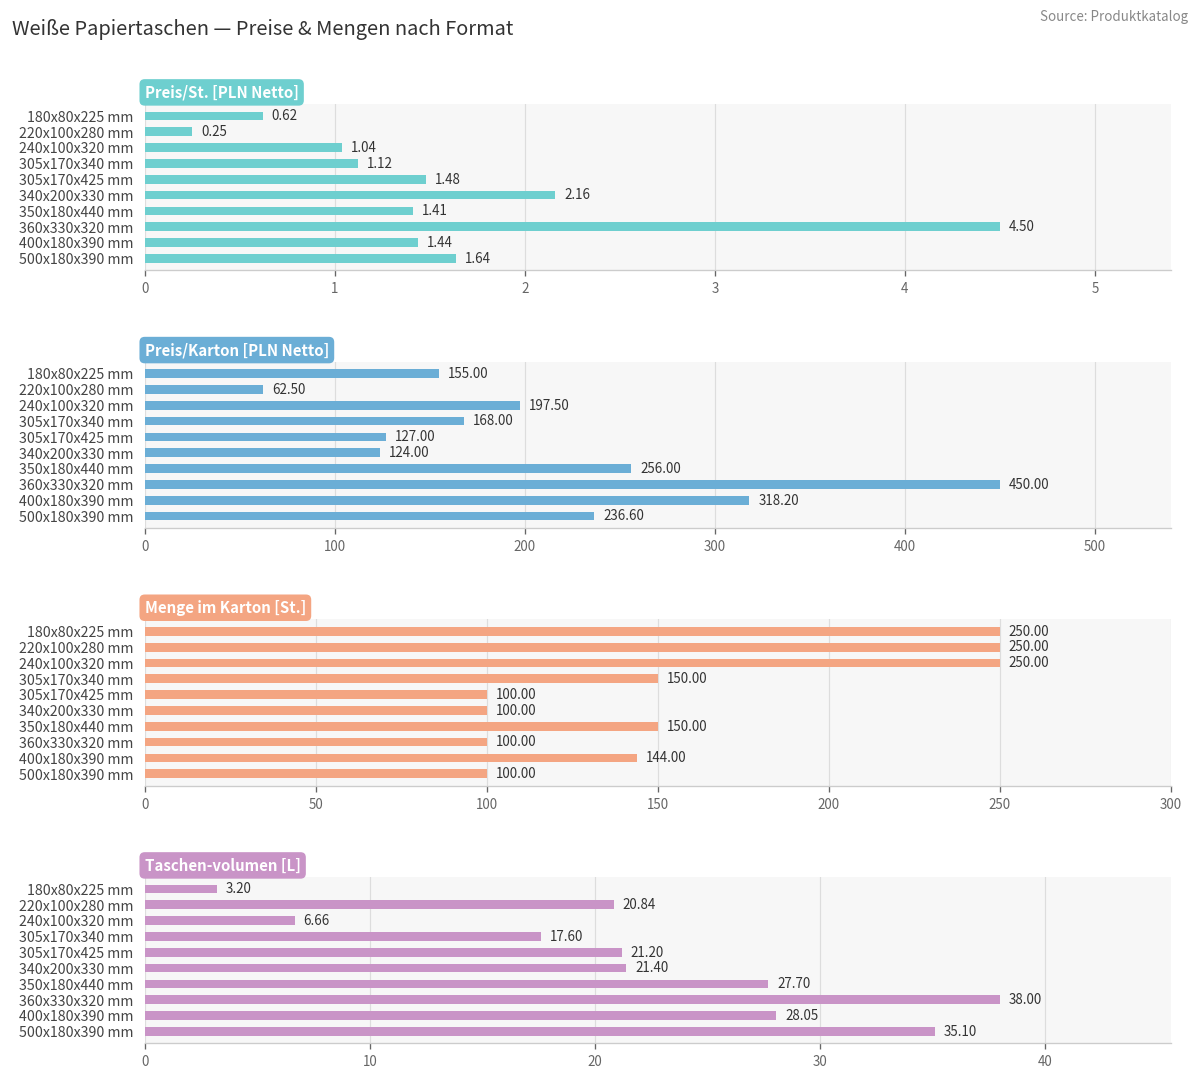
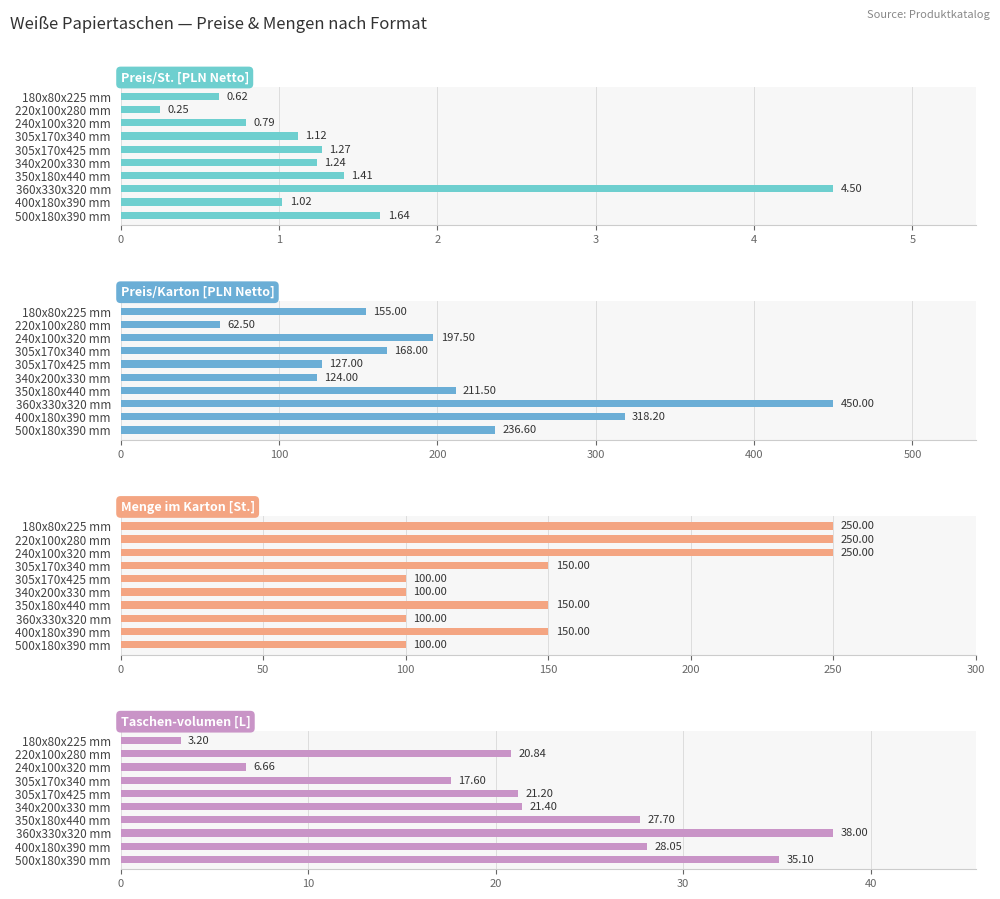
Preis/St. [PLN Netto], 240x100x320 mm: 1.04 -> 0.79
Preis/St. [PLN Netto], 305x170x425 mm: 1.48 -> 1.27
Preis/St. [PLN Netto], 340x200x330 mm: 2.16 -> 1.24
Preis/St. [PLN Netto], 400x180x390 mm: 1.44 -> 1.02
Preis/Karton [PLN Netto], 350x180x440 mm: 256.00 -> 211.50
Menge im Karton [St.], 400x180x390 mm: 144.00 -> 150.00
